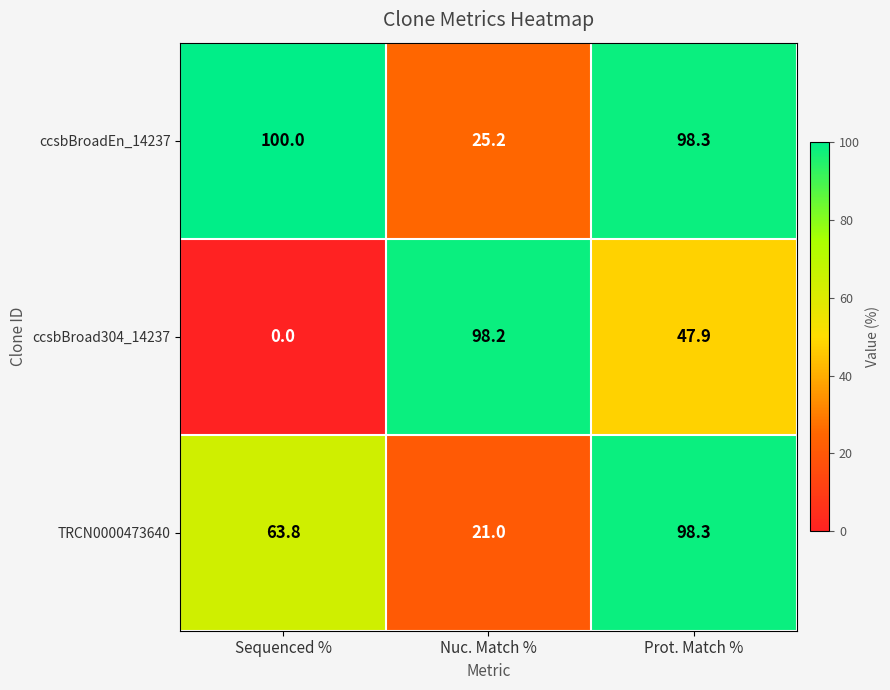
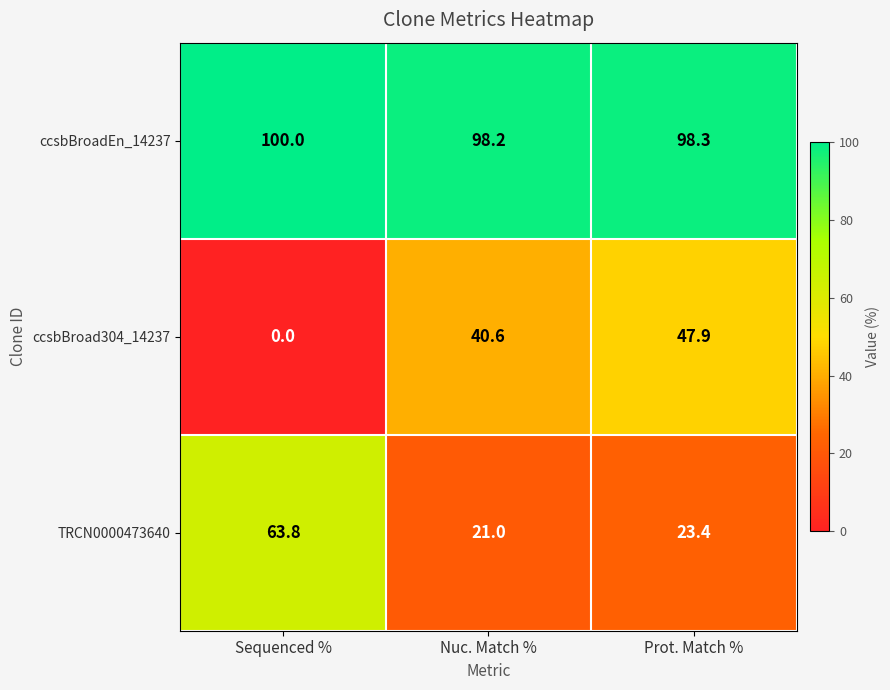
ccsbBroadEn_14237, Nuc. Match %: 25.2 -> 98.2
ccsbBroad304_14237, Nuc. Match %: 98.2 -> 40.6
TRCN0000473640, Prot. Match %: 98.3 -> 23.4
